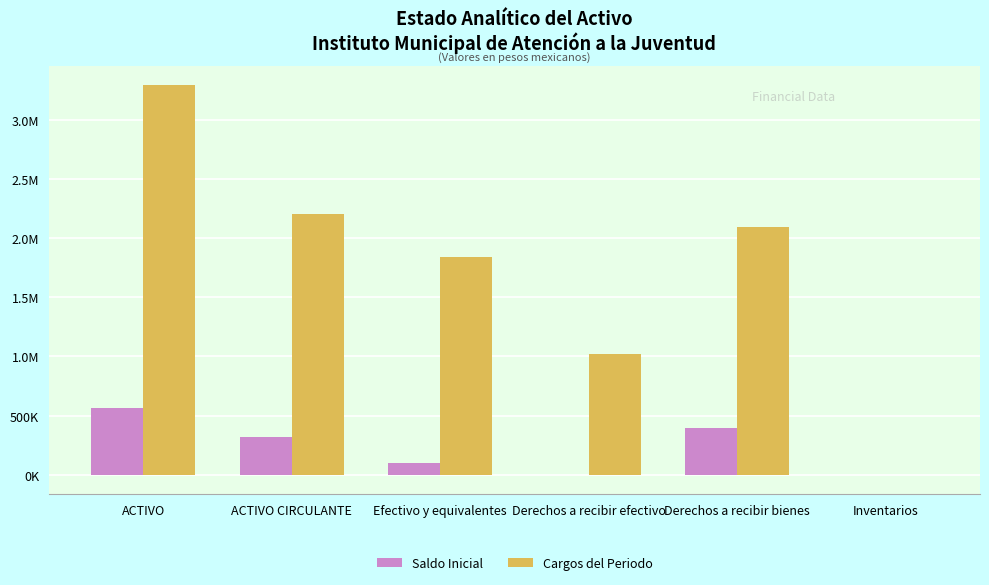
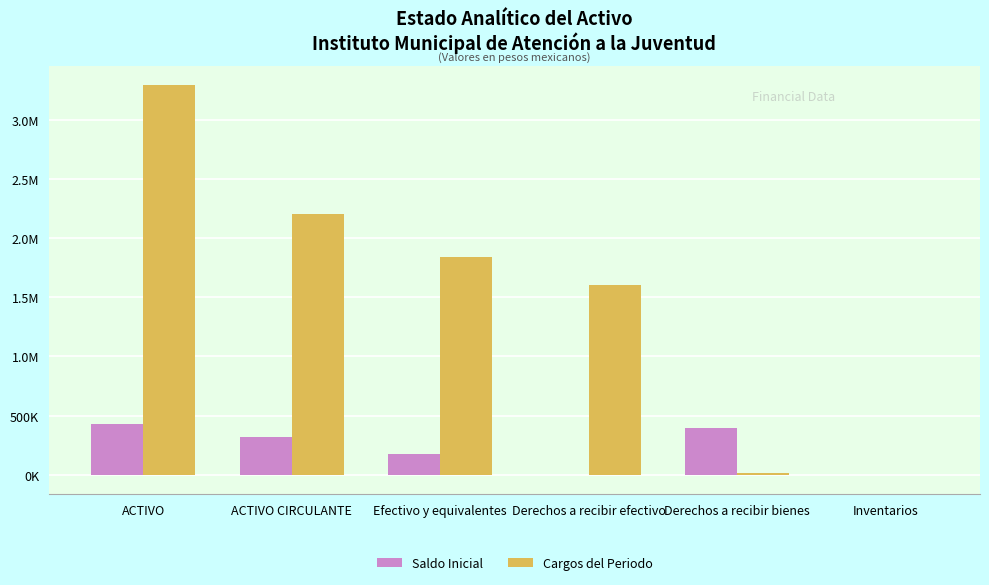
Saldo Inicial, ACTIVO: 560000 -> 430000
Saldo Inicial, Efectivo y equivalentes: 100000 -> 170000
Cargos del Periodo, Derechos a recibir efectivo: 1020000 -> 1600000
Cargos del Periodo, Derechos a recibir bienes: 2100000 -> 10000
